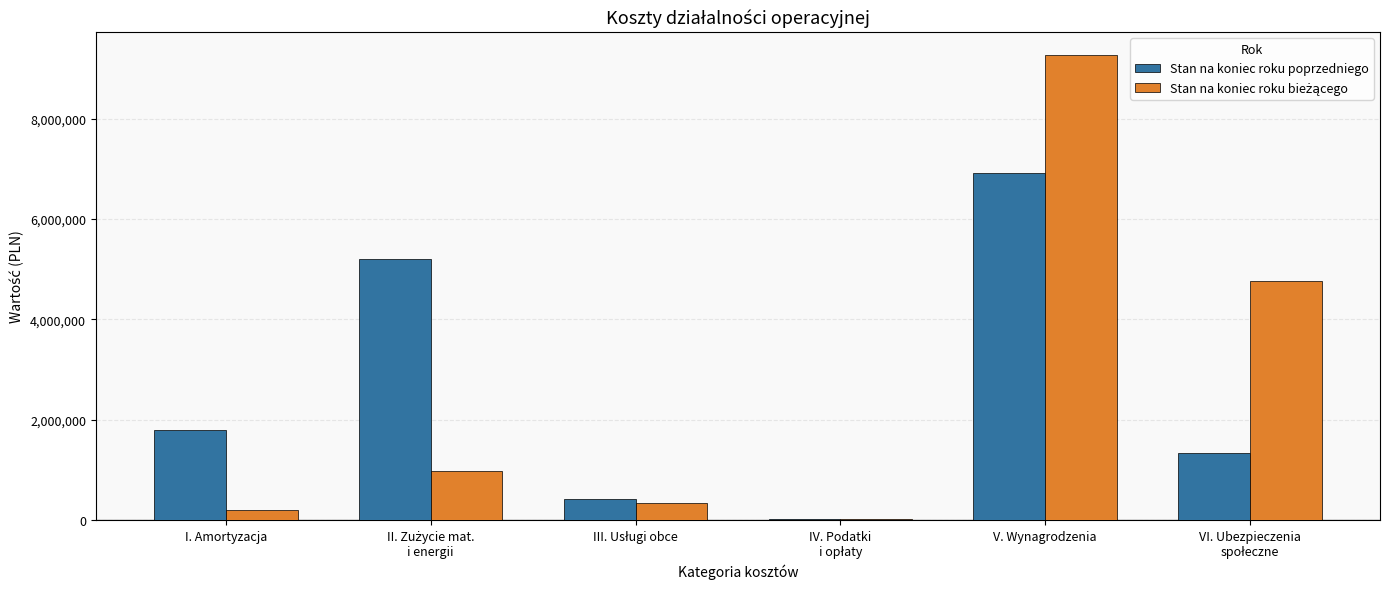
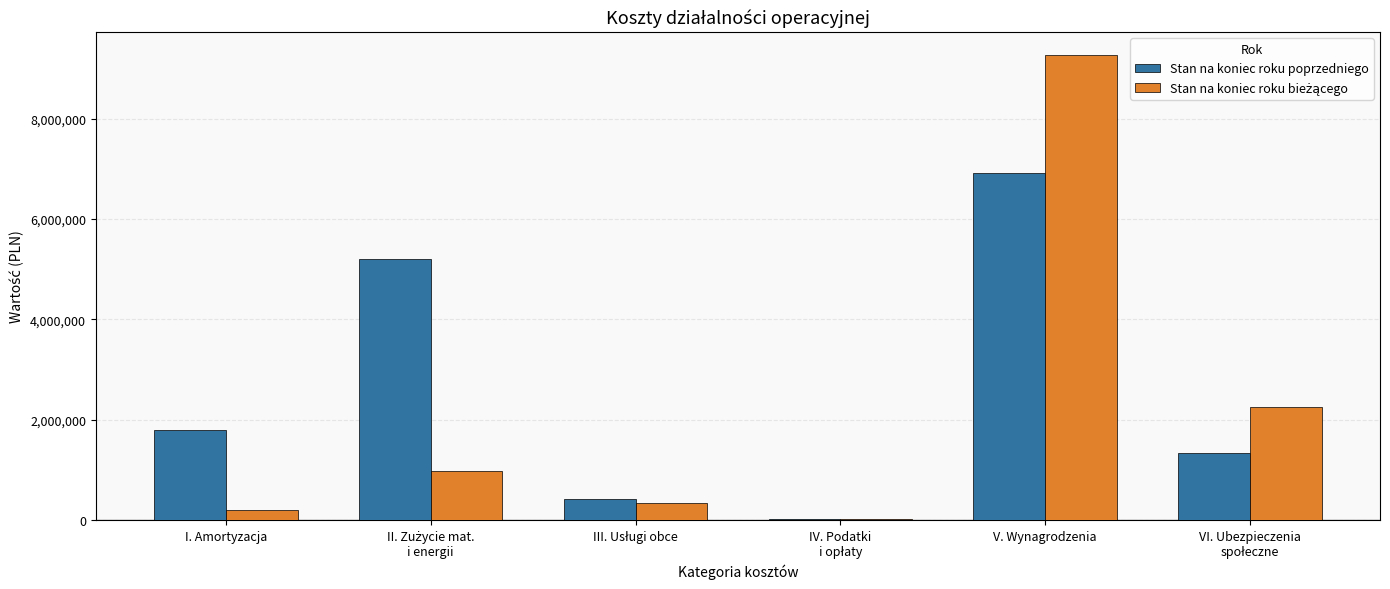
Stan na koniec roku bieżącego, VI. Ubezpieczenia społeczne: 4,800,000 -> 2,300,000
